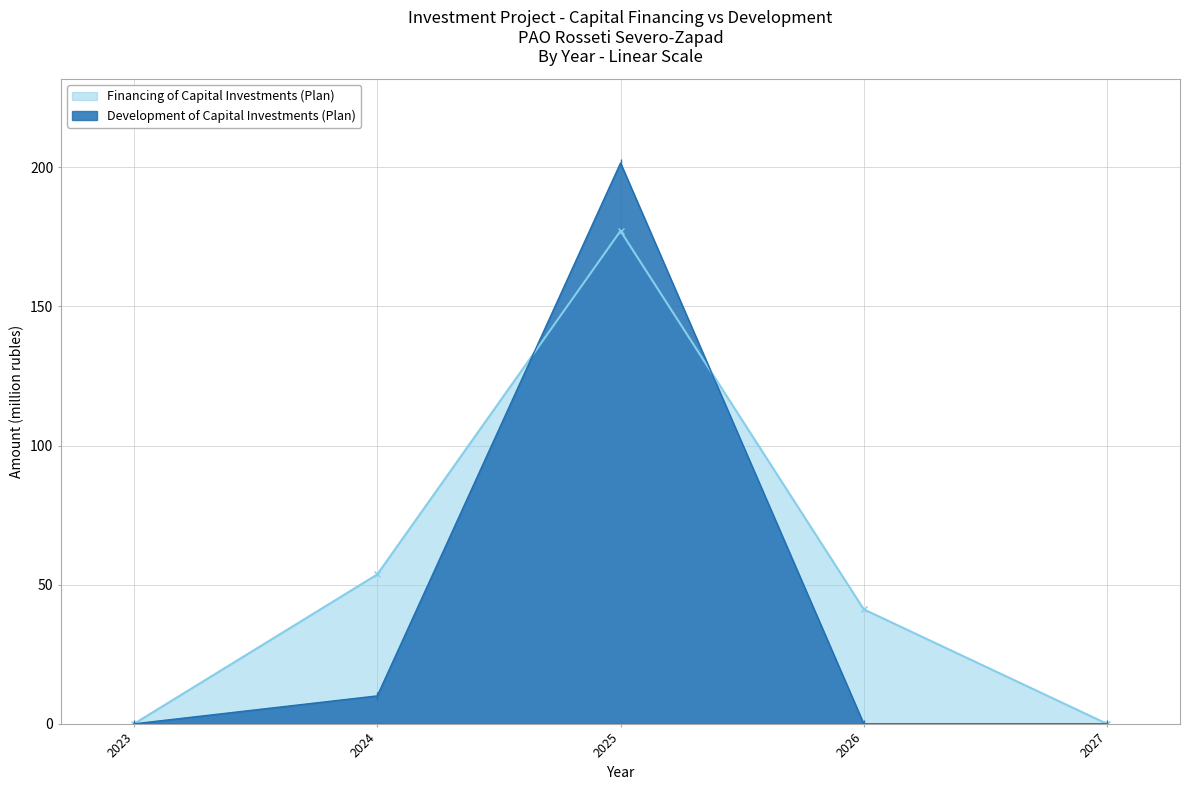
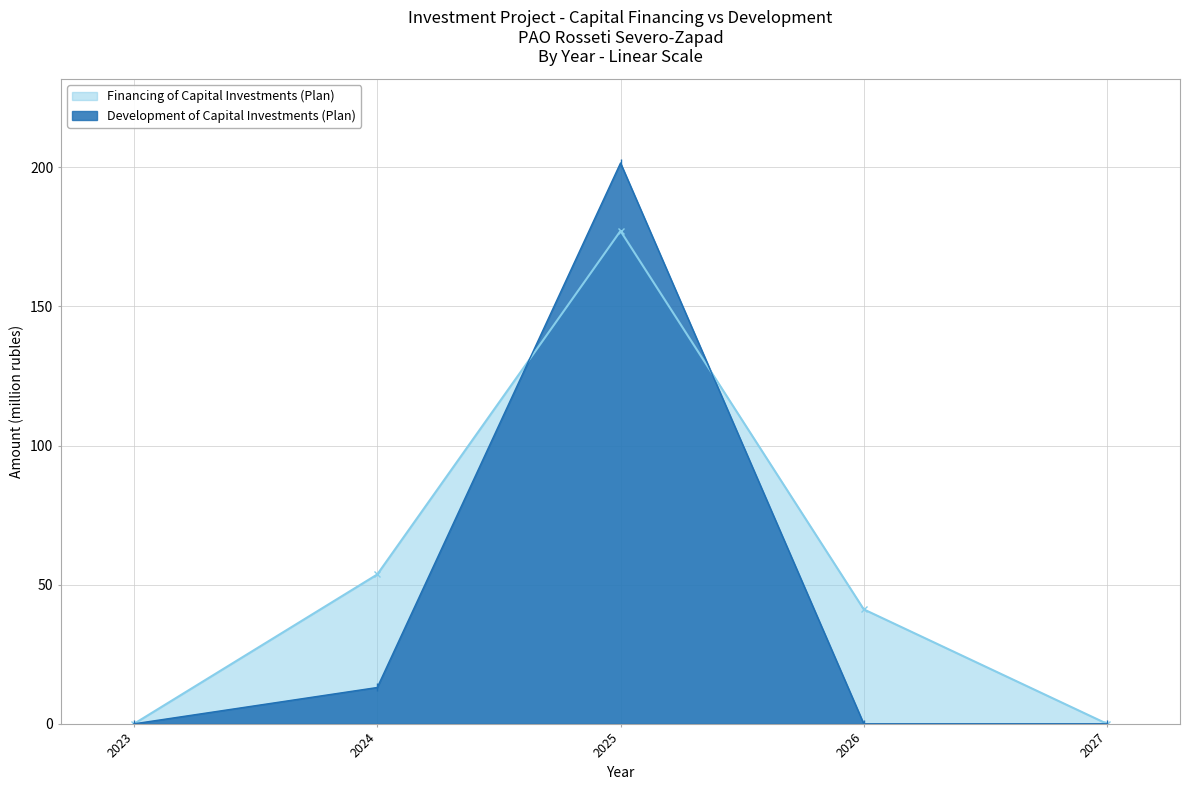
Development of Capital Investments (Plan), 2024: 10 -> 13
